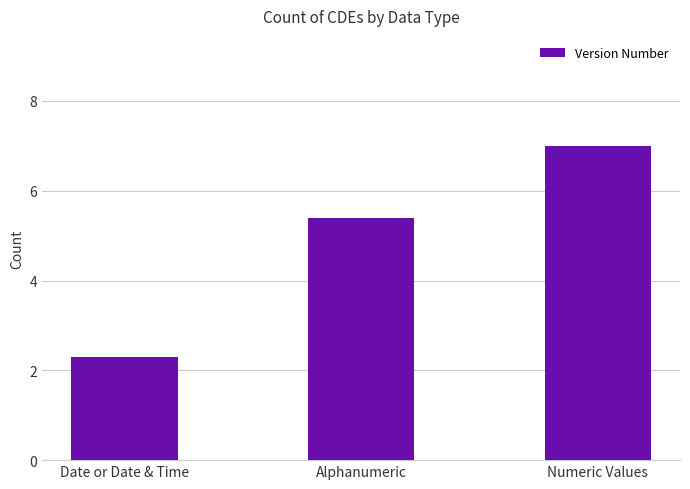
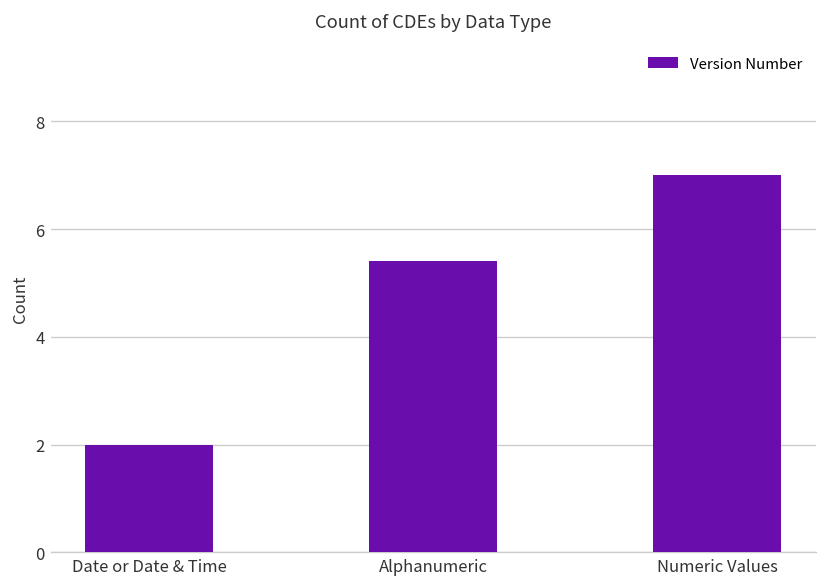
Date or Date & Time: 2.3 -> 2.0
